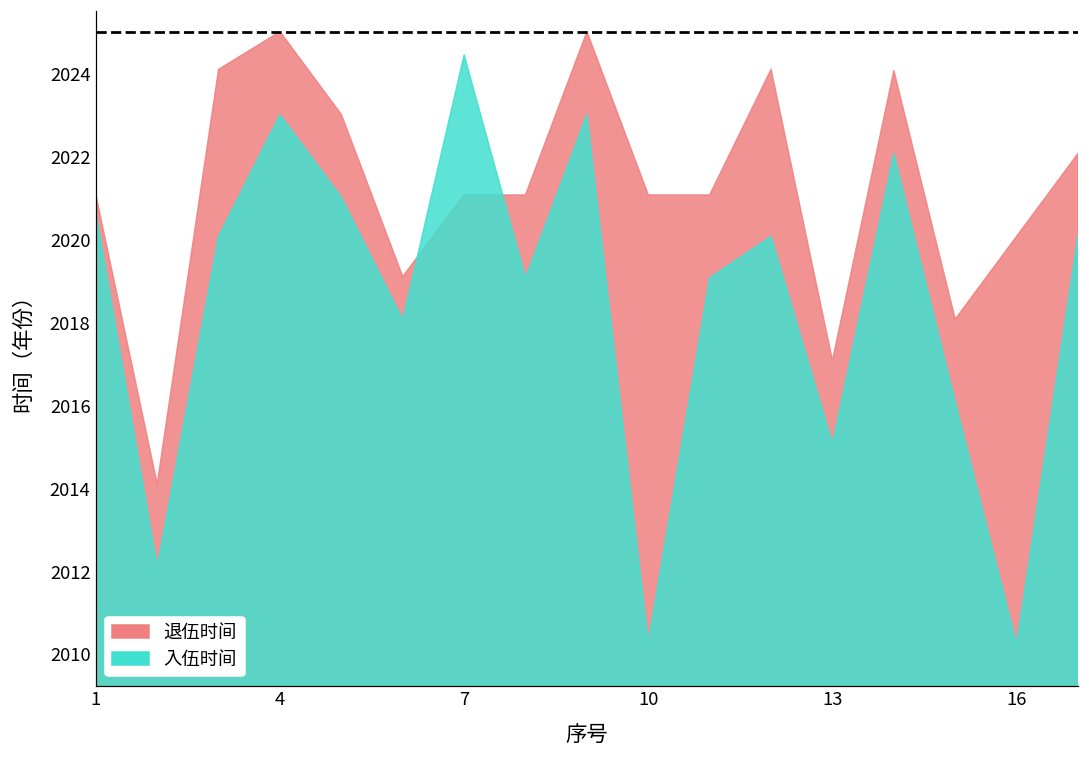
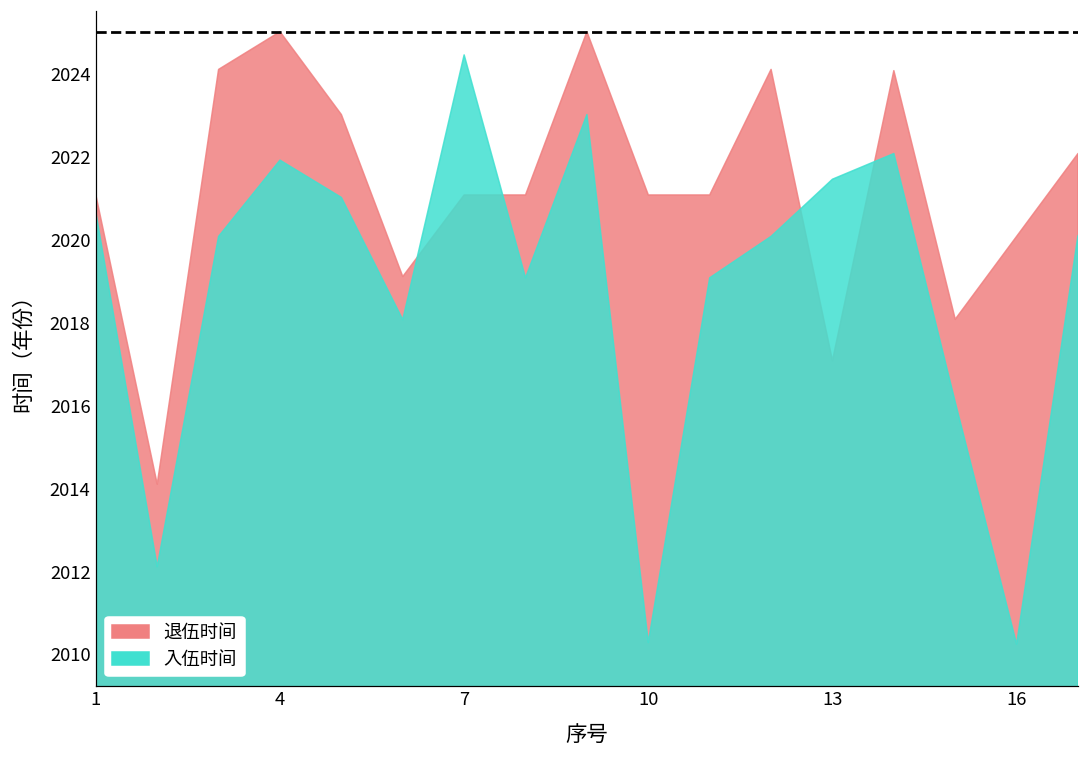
入伍时间, 4: 2023.0 -> 2021.9
入伍时间, 13: 2015.1 -> 2021.5
